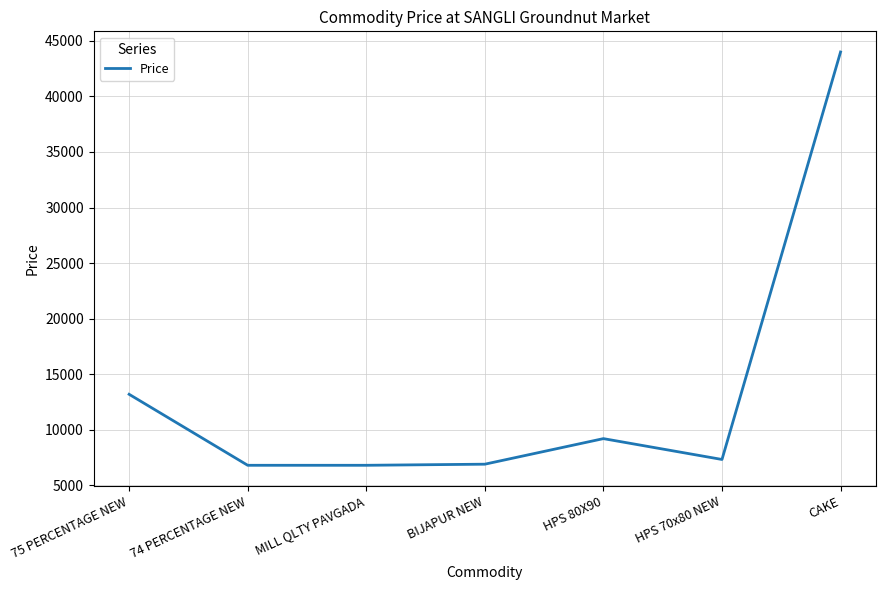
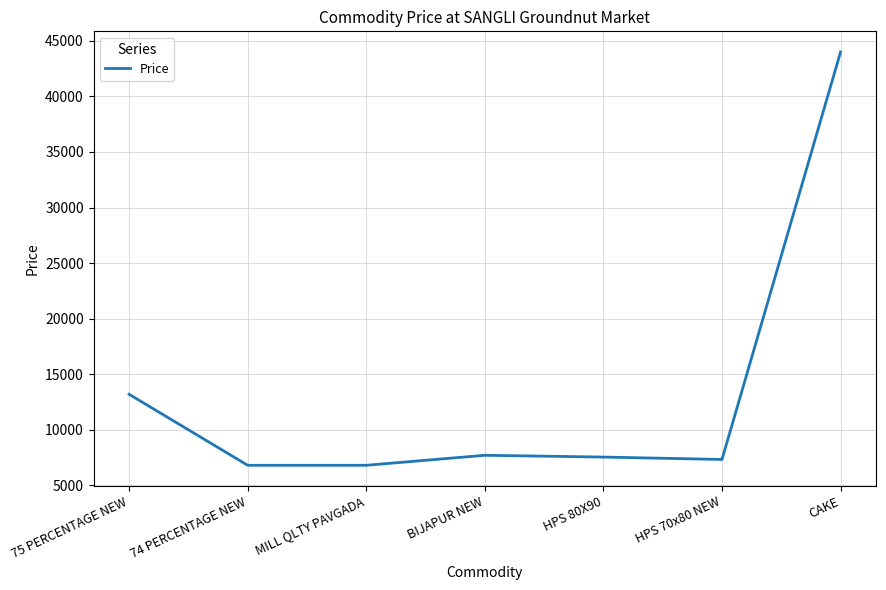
BIJAPUR NEW: 6900 -> 7700
HPS 80X90: 9200 -> 7500
